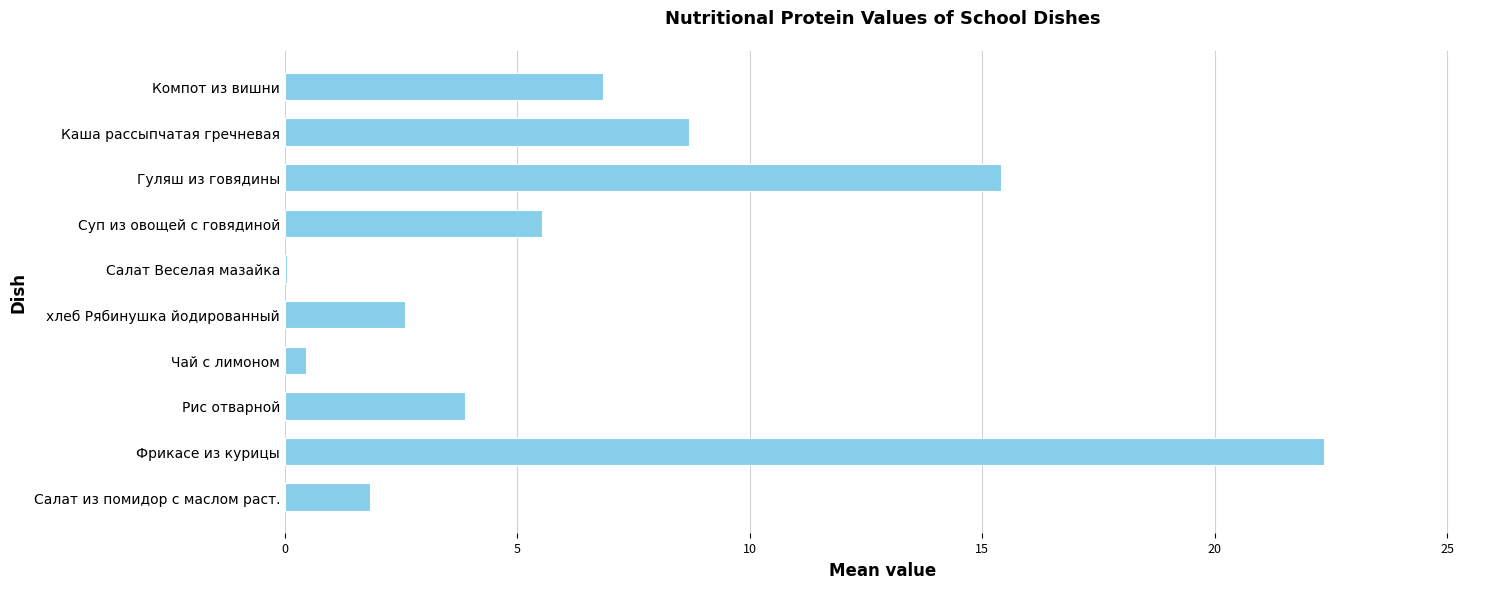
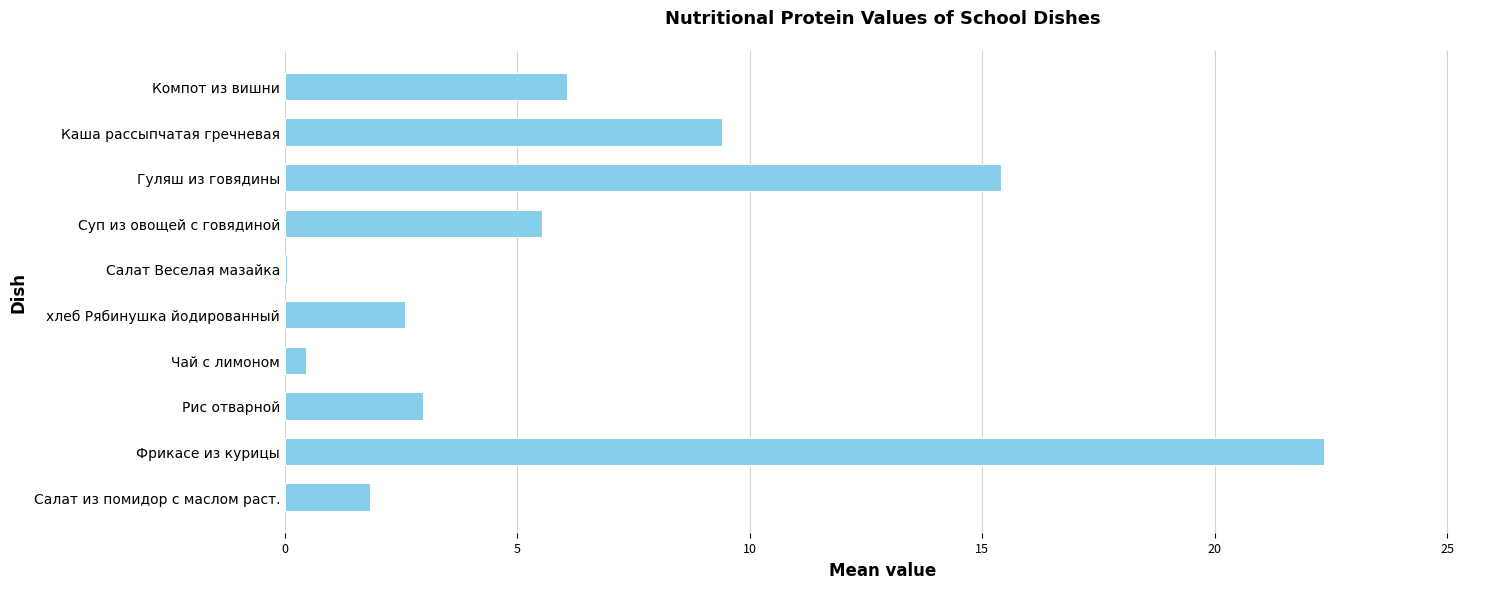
Компот из вишни: 6.8 -> 6.1
Каша рассыпчатая гречневая: 8.7 -> 9.4
Рис отварной: 3.9 -> 3.0
